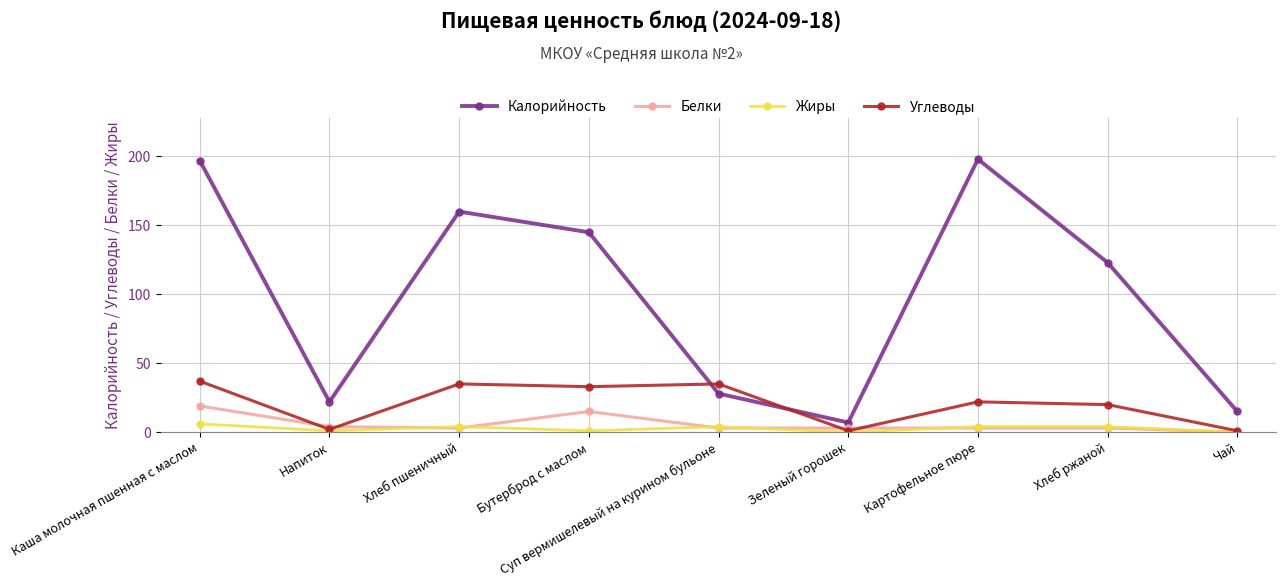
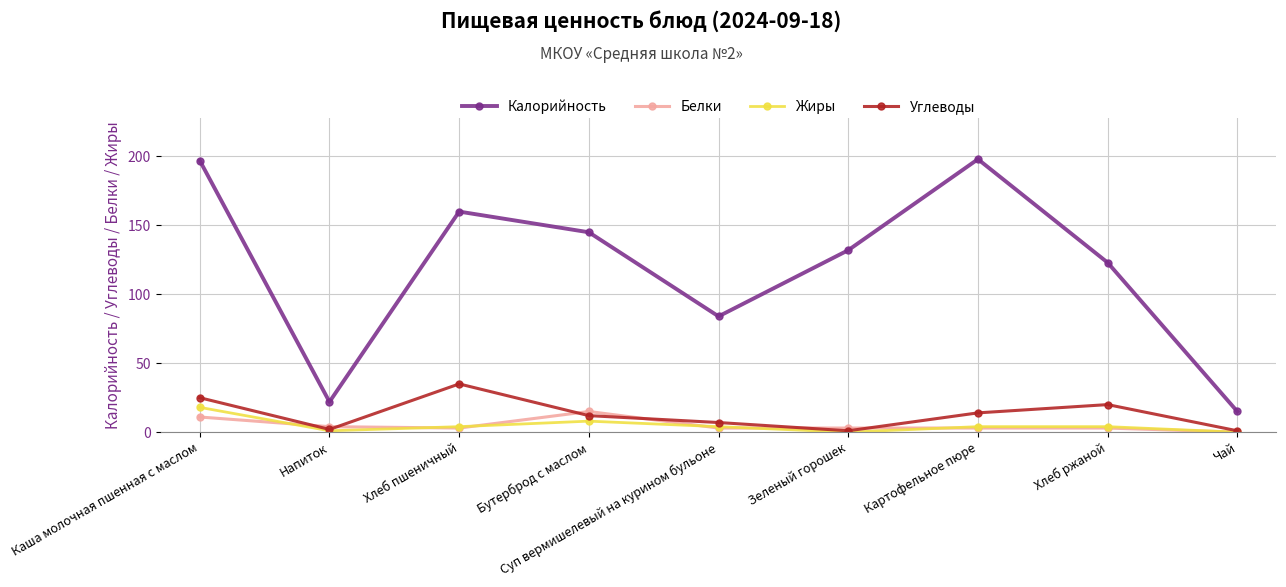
Белки, Каша молочная пшенная с маслом: 19 -> 11
Жиры, Каша молочная пшенная с маслом: 6 -> 18
Углеводы, Каша молочная пшенная с маслом: 37 -> 25
Жиры, Бутерброд с маслом: 1 -> 8
Углеводы, Бутерброд с маслом: 33 -> 12
Калорийность, Суп вермишелевый на курином бульоне: 28 -> 84
Углеводы, Суп вермишелевый на курином бульоне: 35 -> 7
Калорийность, Зеленый горошек: 7 -> 132
Углеводы, Картофельное пюре: 22 -> 14
